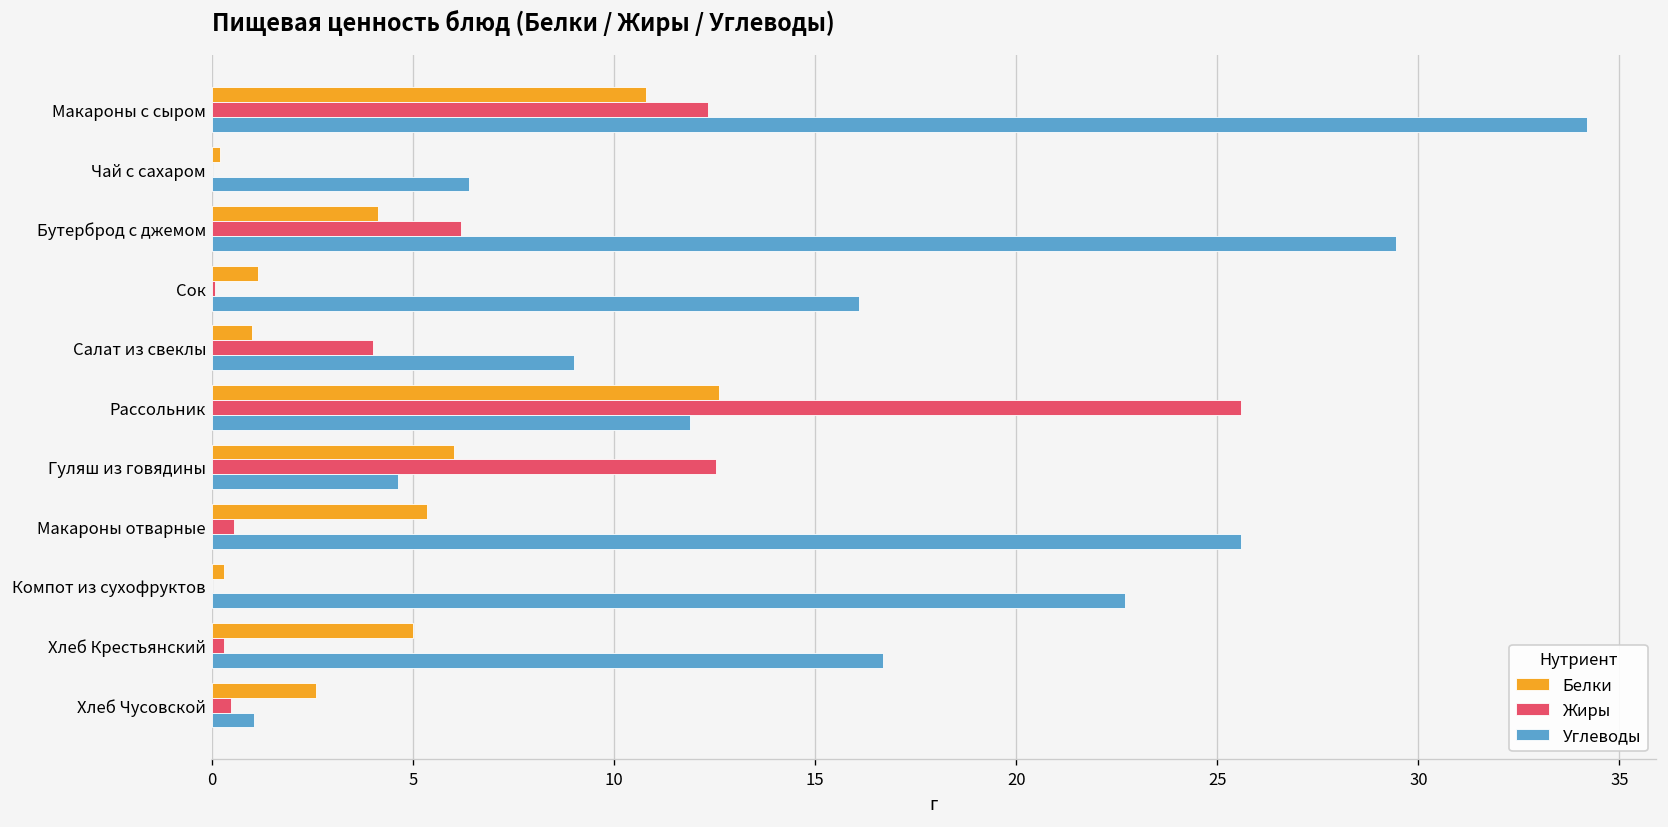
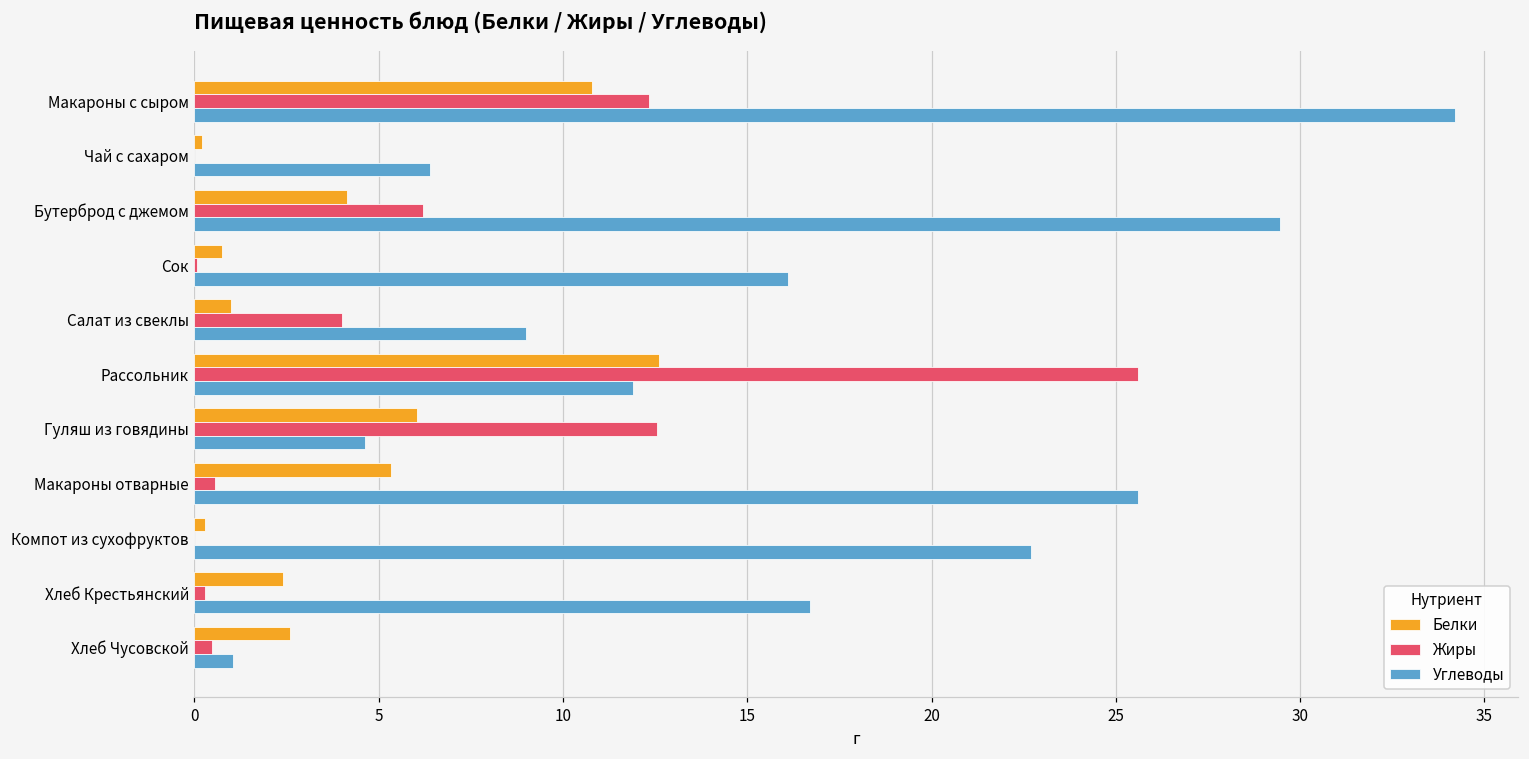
Белки, Сок: 1.1 -> 0.7
Белки, Хлеб Крестьянский: 5.0 -> 2.4
